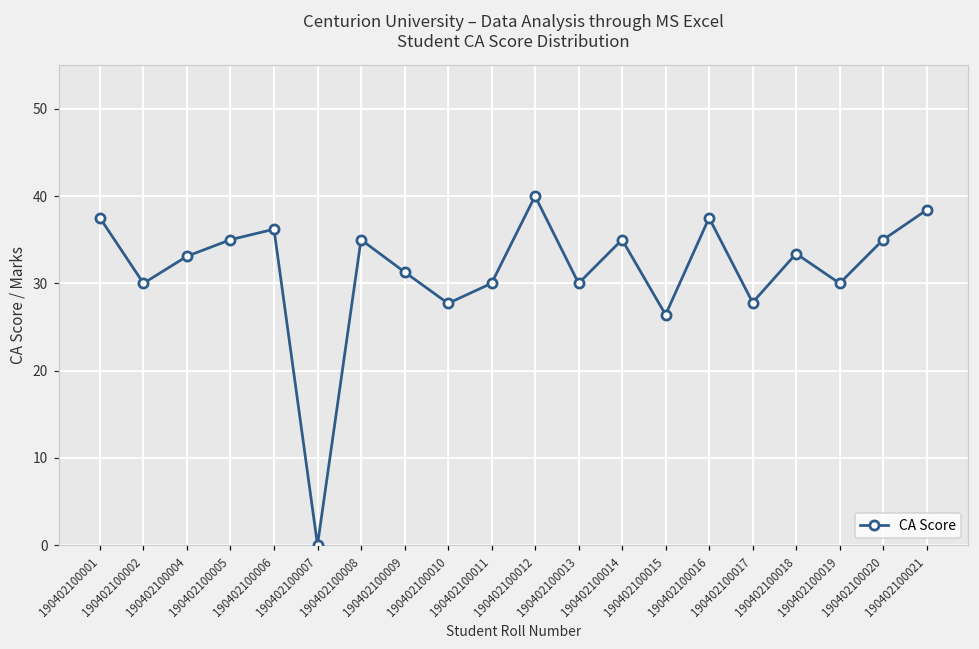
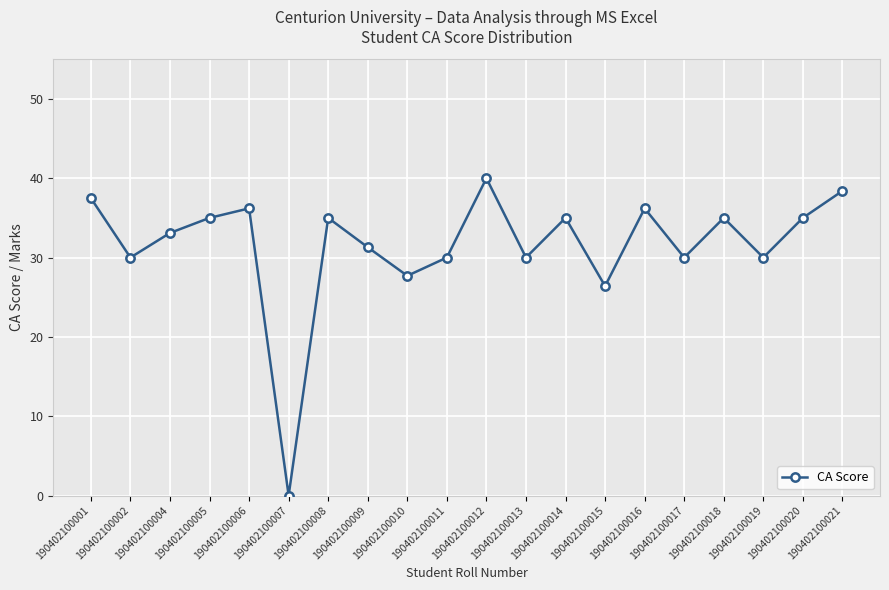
190402100016: 38 -> 36
190402100017: 28 -> 30
190402100018: 33 -> 35
